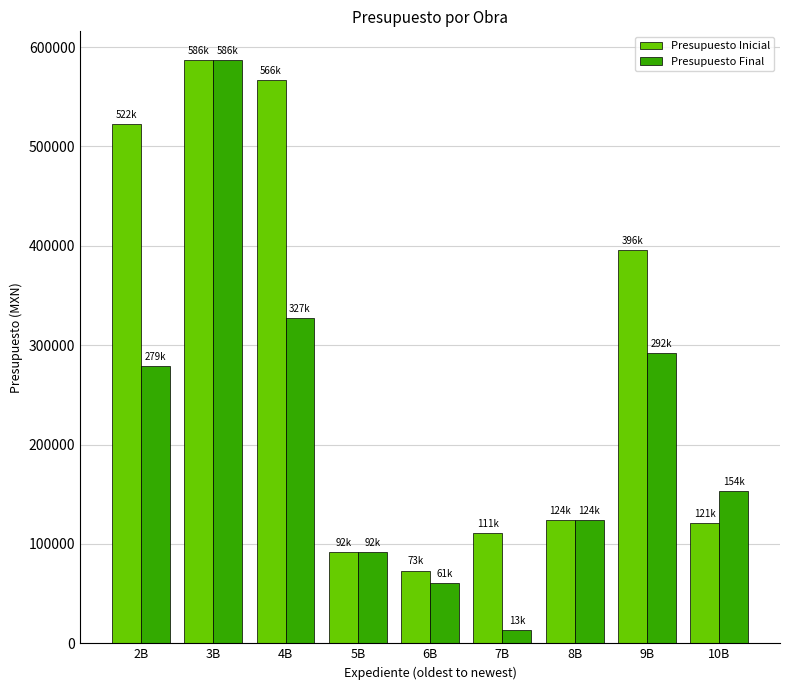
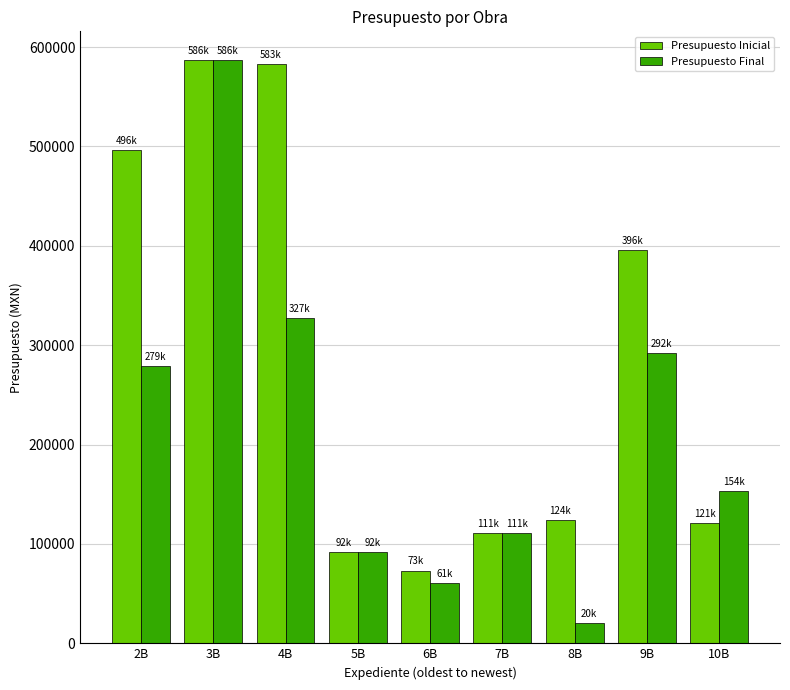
Presupuesto Inicial, 2B: 522k -> 496k
Presupuesto Inicial, 4B: 566k -> 583k
Presupuesto Final, 7B: 13k -> 111k
Presupuesto Final, 8B: 124k -> 20k
